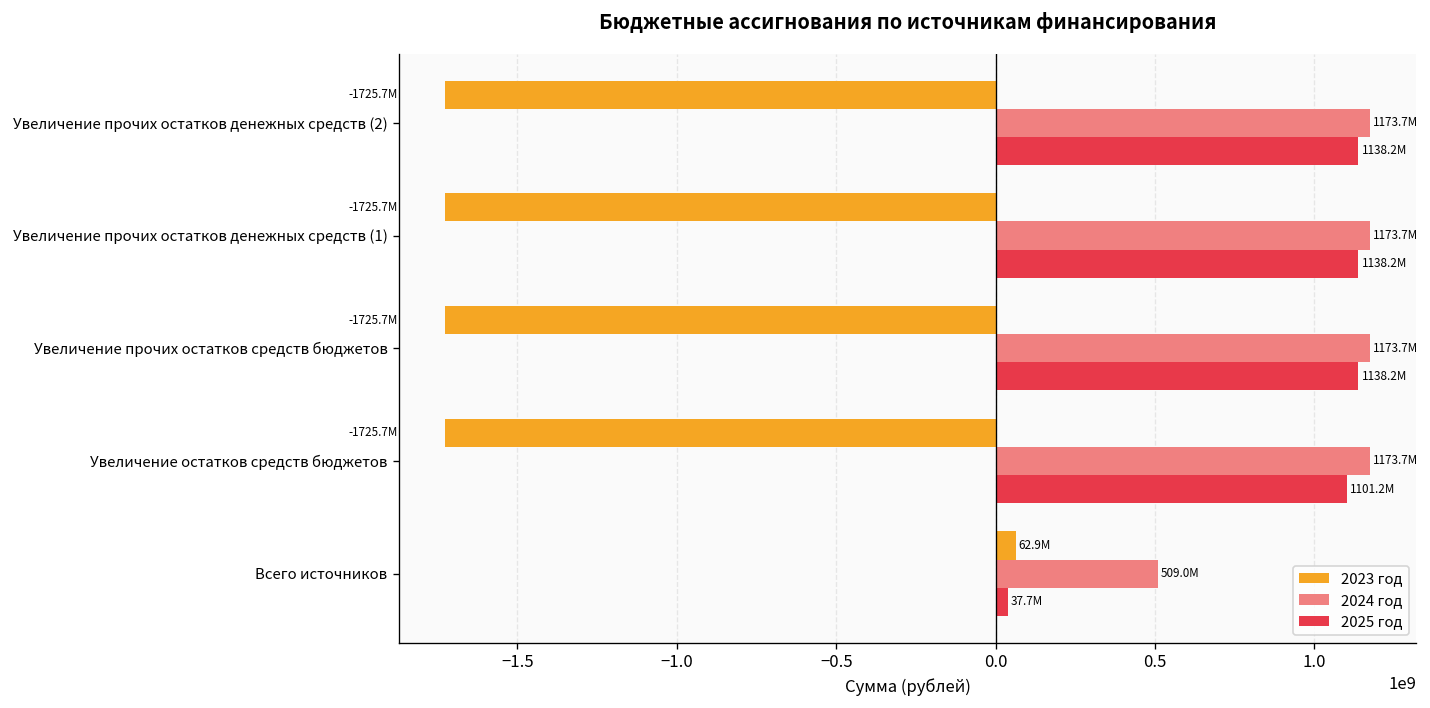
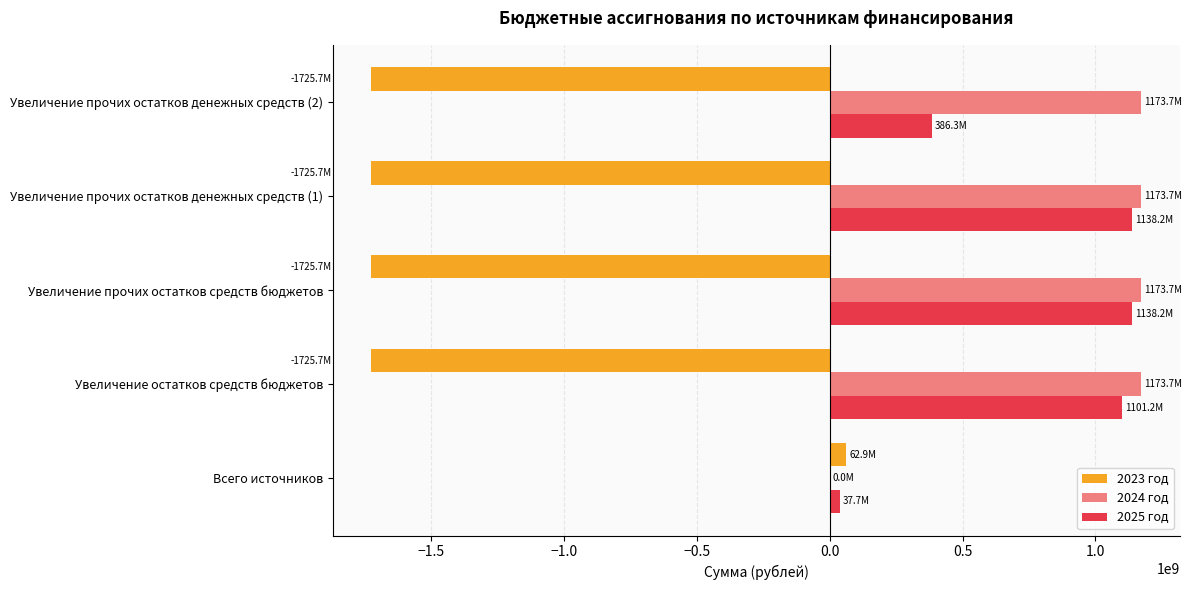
2025 год, Увеличение прочих остатков денежных средств (2): 1138.2M -> 386.3M
2024 год, Всего источников: 509.0M -> 0.0M
